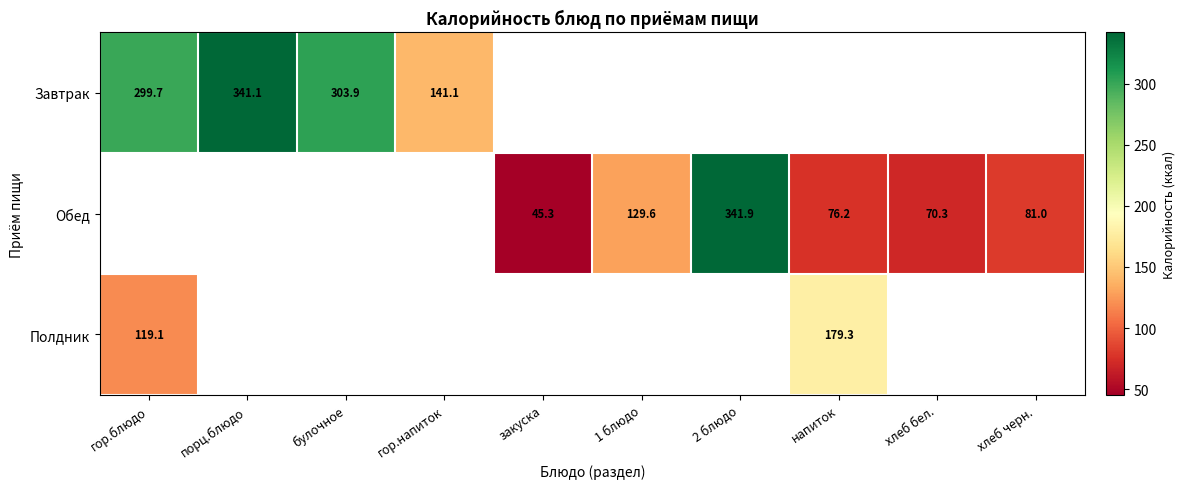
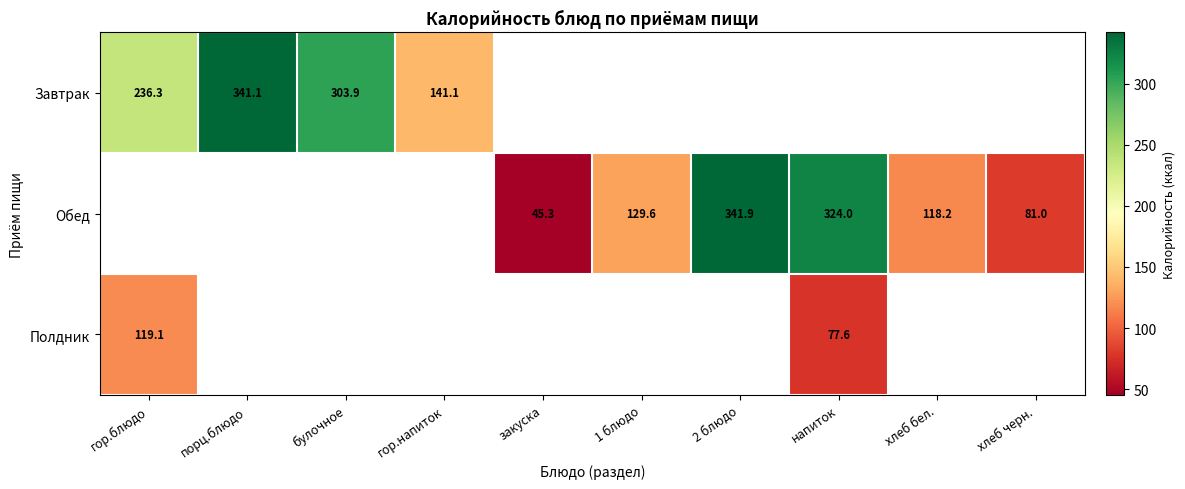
Завтрак, гор.блюдо: 299.7 -> 236.3
Обед, напиток: 76.2 -> 324.0
Обед, хлеб бел.: 70.3 -> 118.2
Полдник, напиток: 179.3 -> 77.6
